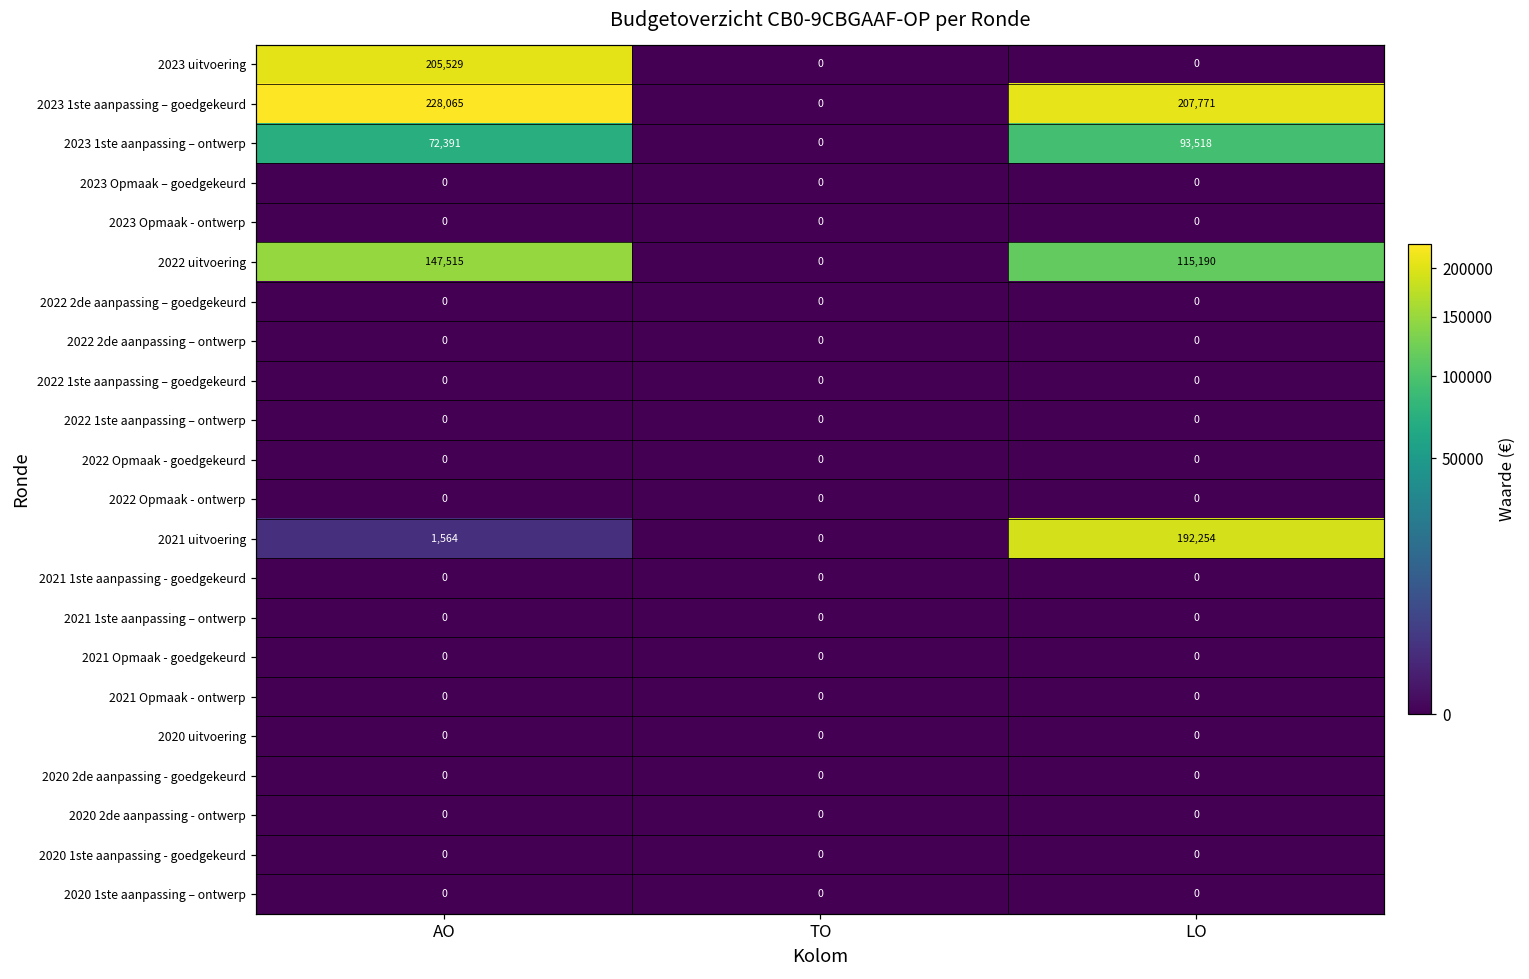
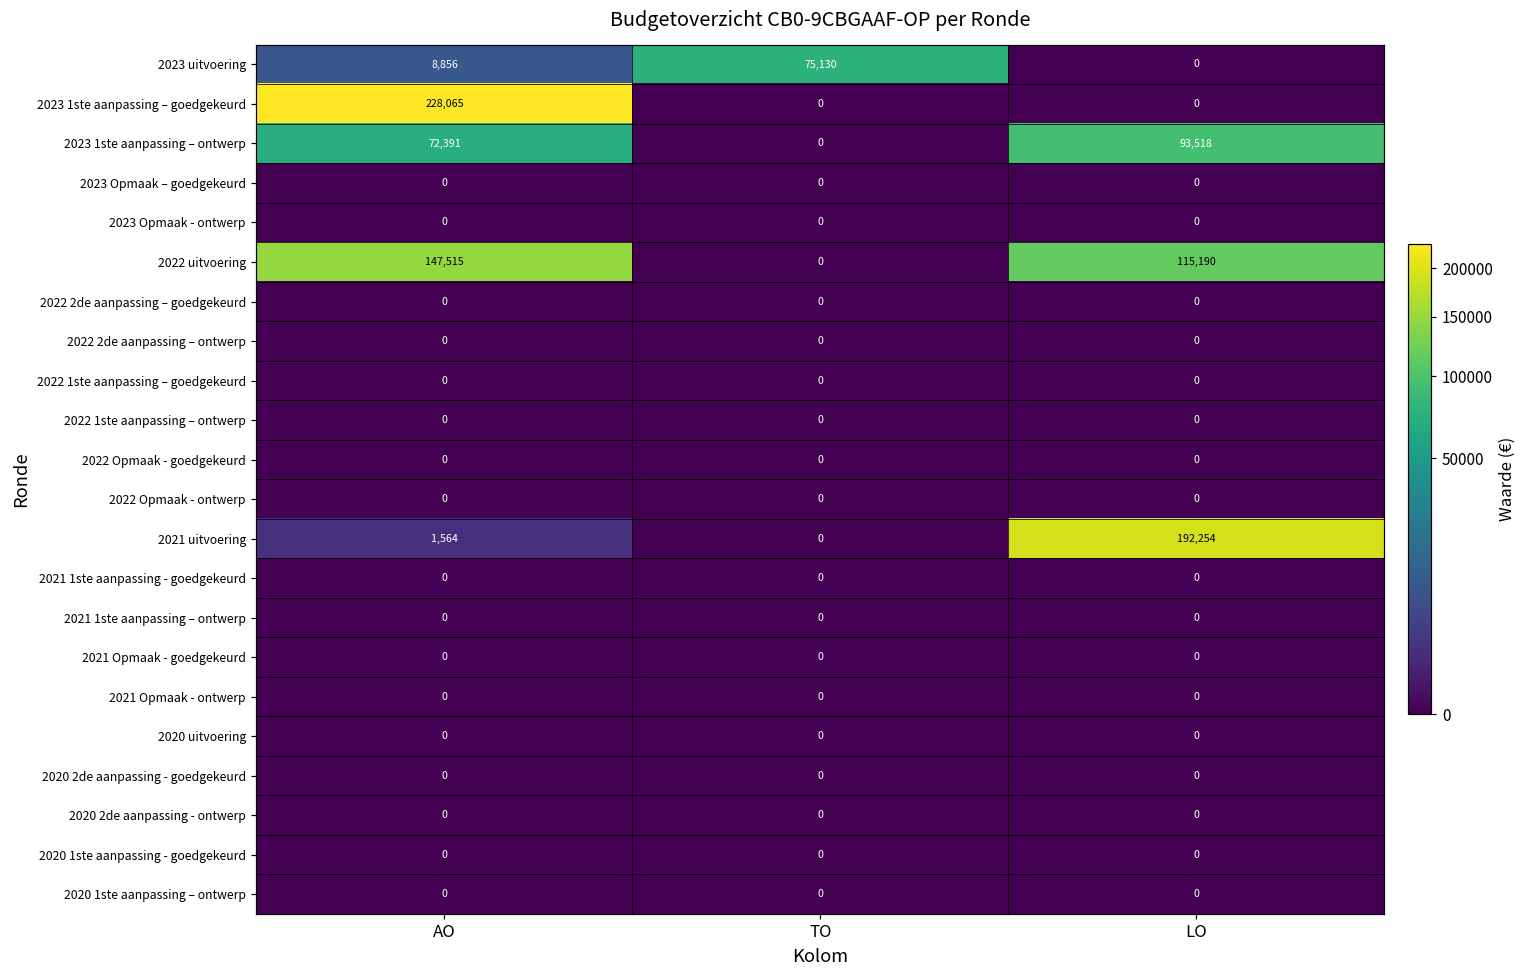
2023 uitvoering, AO: 205,529 -> 8,856
2023 uitvoering, TO: 0 -> 75,130
2023 1ste aanpassing – goedgekeurd, LO: 207,771 -> 0
